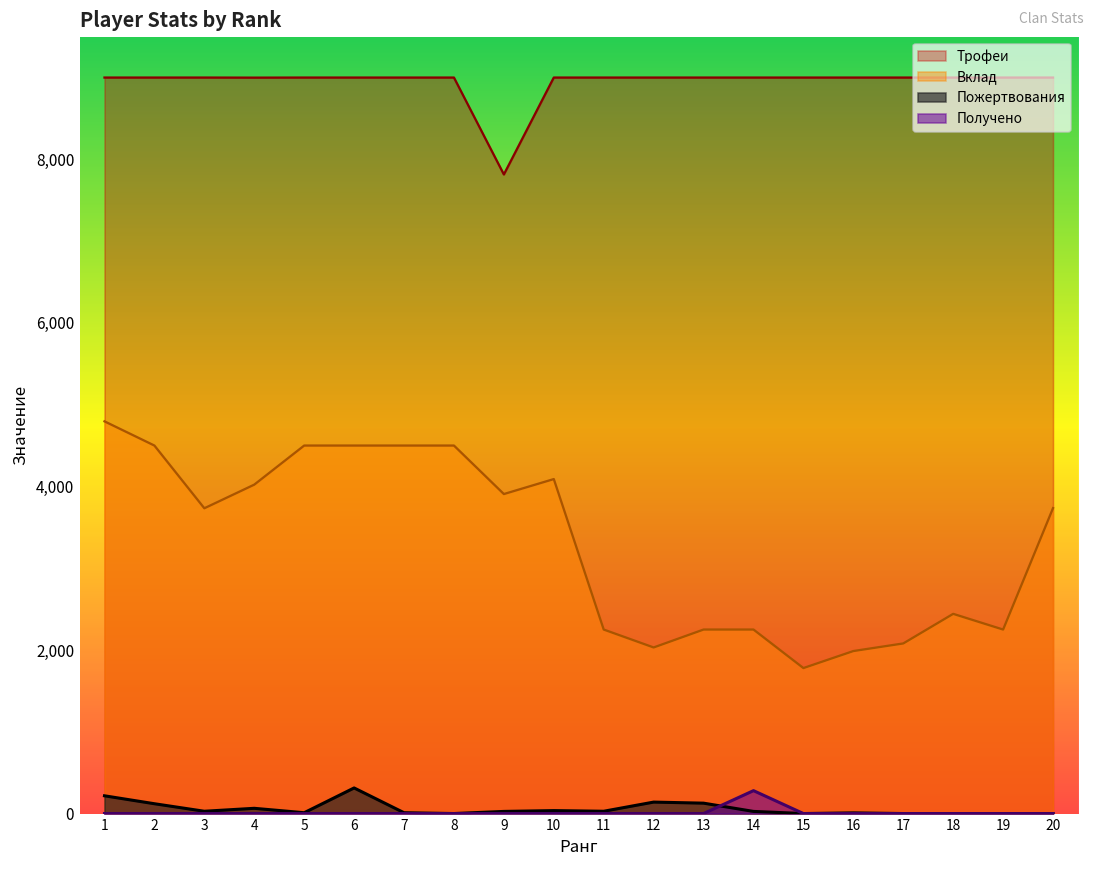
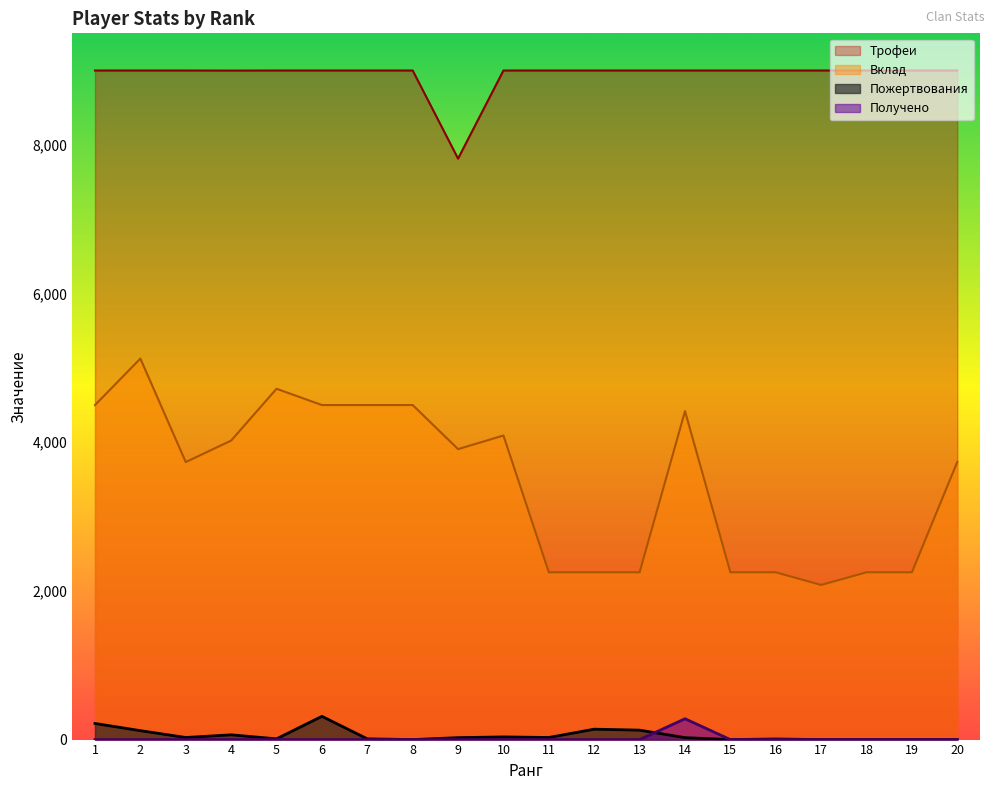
Вклад, 1: 4,800 -> 4,500
Вклад, 2: 4,500 -> 5,100
Вклад, 5: 4,500 -> 4,700
Вклад, 12: 2,000 -> 2,300
Вклад, 14: 2,300 -> 4,400
Вклад, 15: 1,800 -> 2,300
Вклад, 16: 2,000 -> 2,300
Вклад, 18: 2,400 -> 2,300
